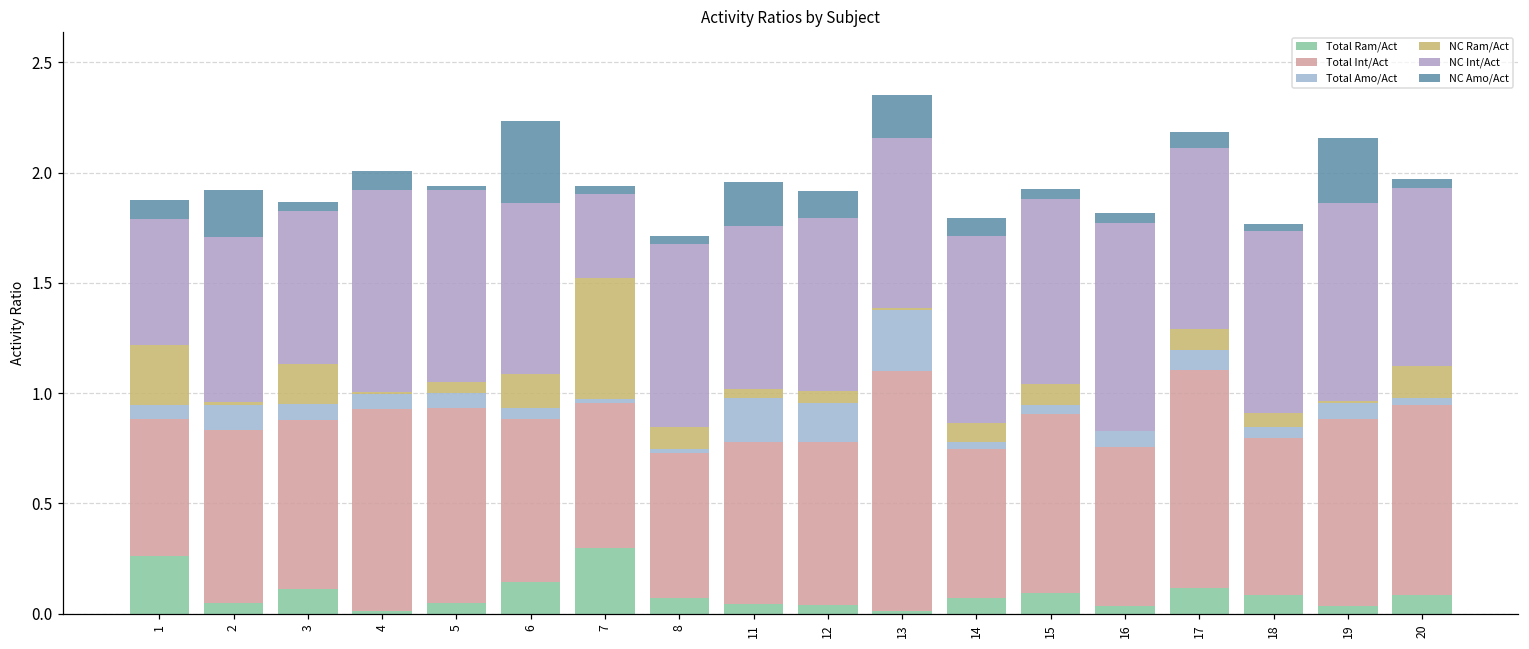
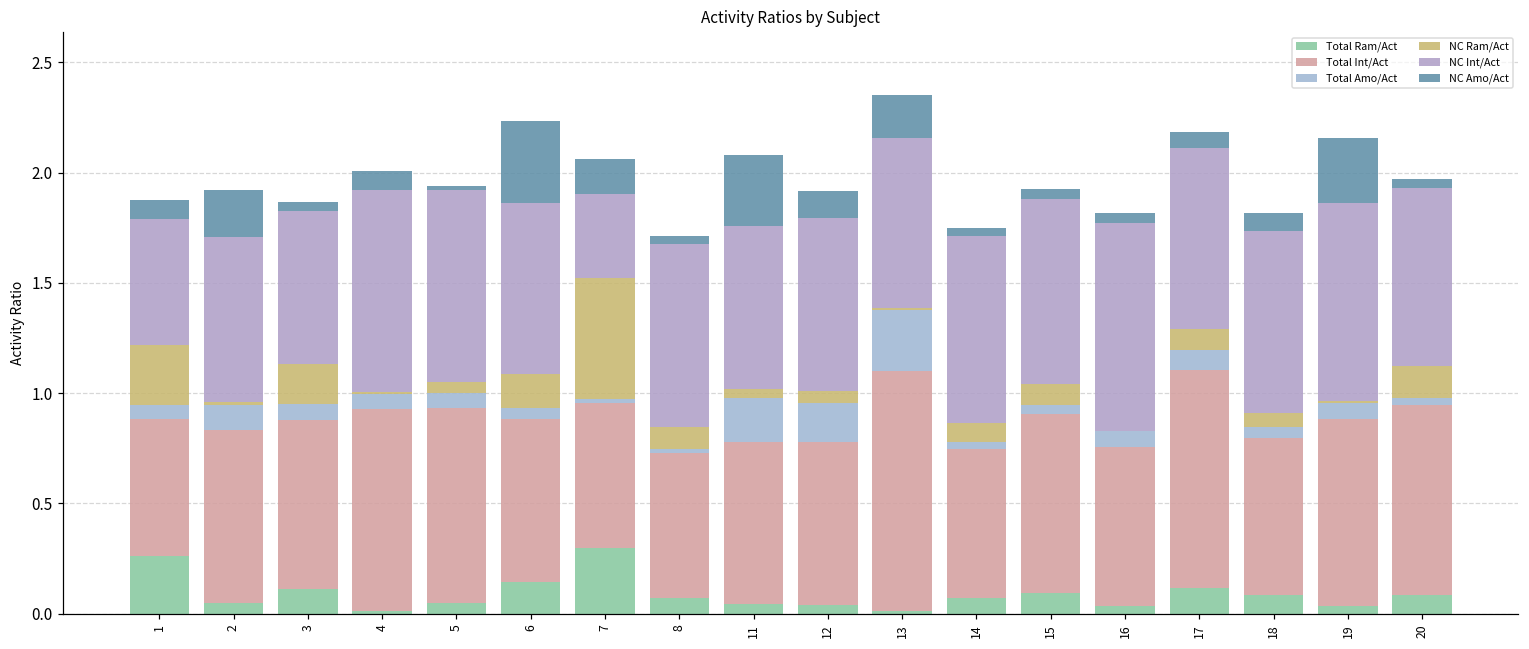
NC Amo/Act, 7: 0.04 -> 0.16
NC Amo/Act, 11: 0.20 -> 0.32
NC Amo/Act, 14: 0.08 -> 0.04
NC Amo/Act, 18: 0.03 -> 0.08
